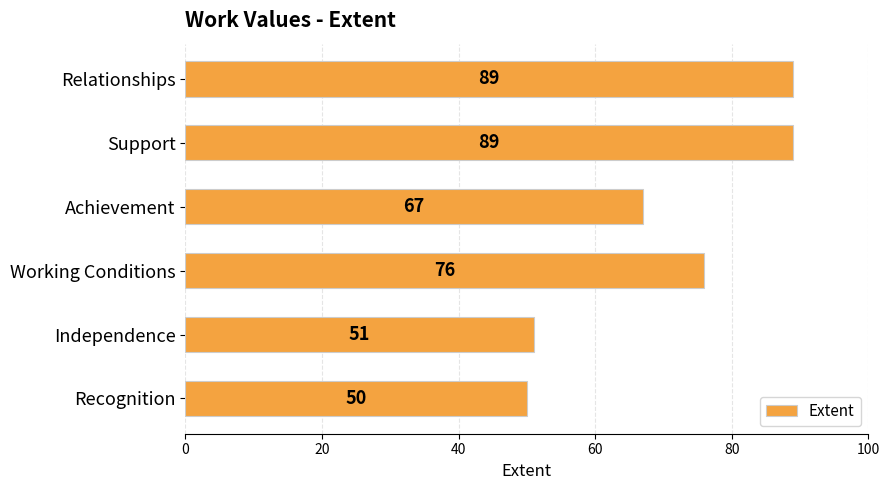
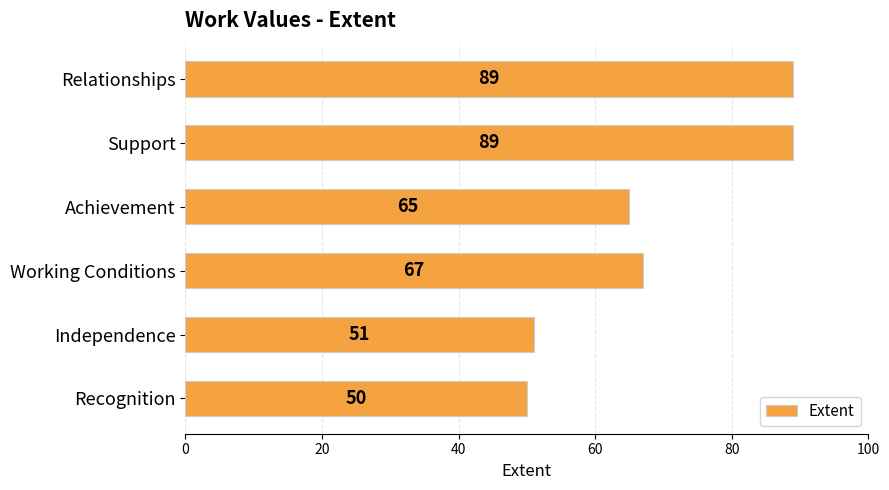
Achievement: 67 -> 65
Working Conditions: 76 -> 67
